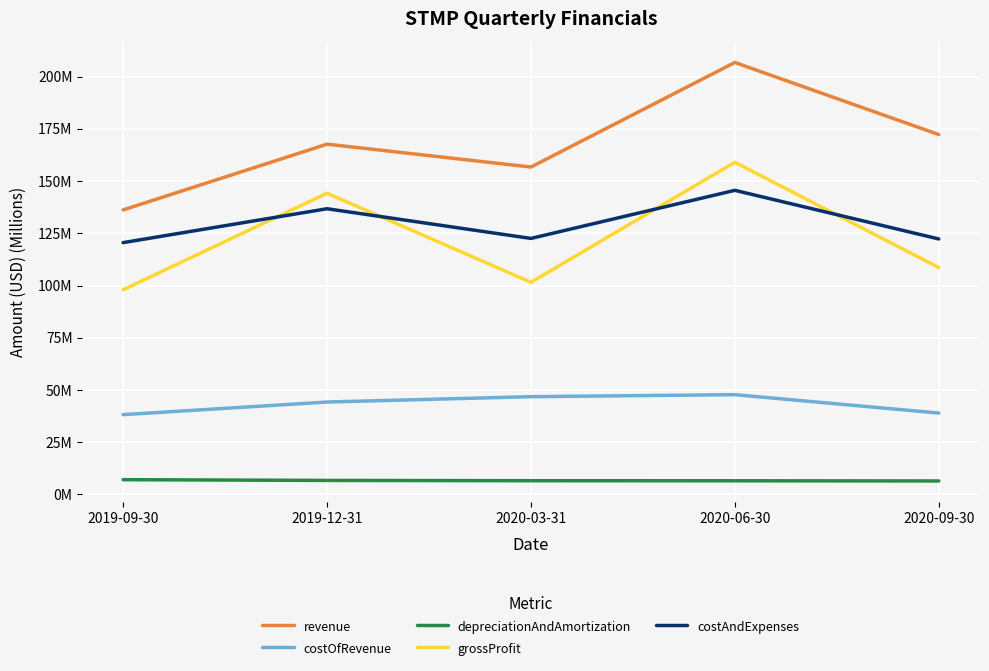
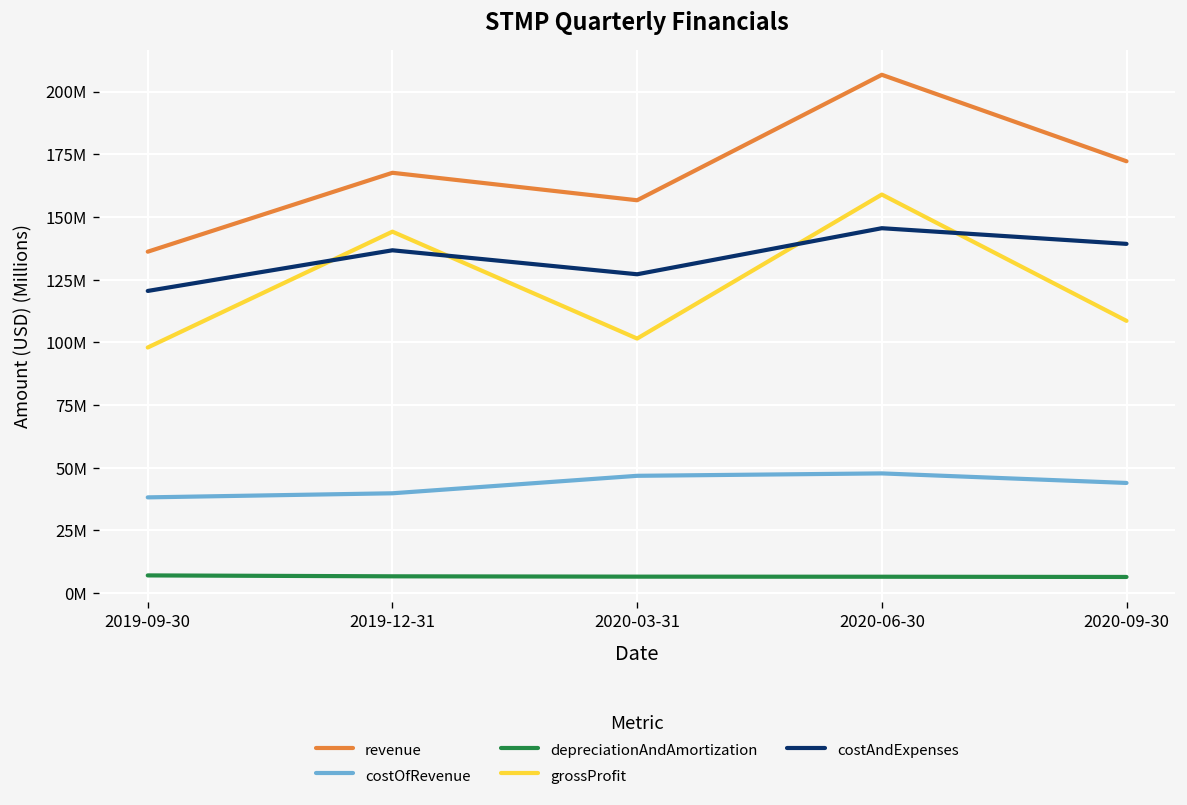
costOfRevenue, 2019-12-31: 44000000 -> 40000000
costAndExpenses, 2020-03-31: 123000000 -> 127000000
costOfRevenue, 2020-09-30: 39000000 -> 44000000
costAndExpenses, 2020-09-30: 122000000 -> 139000000
